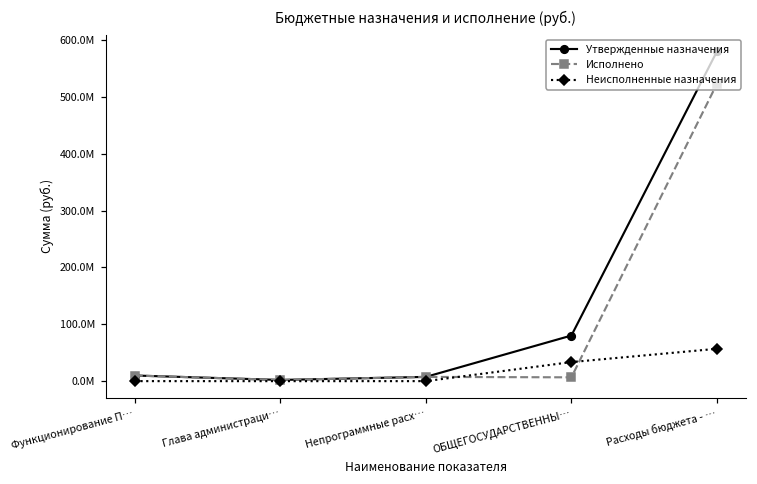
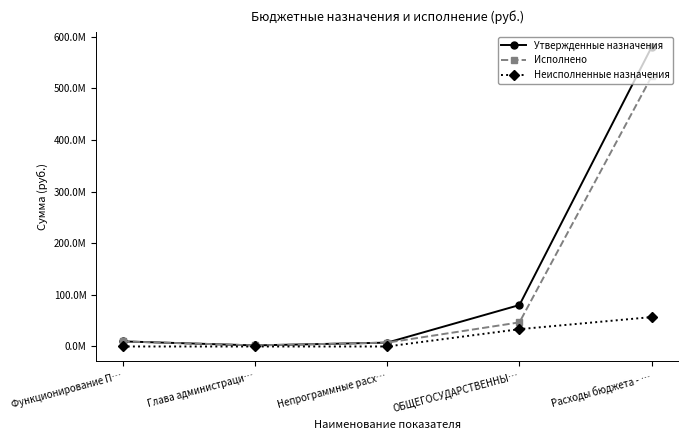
Исполнено, ОБЩЕГОСУДАРСТВЕННЫ…: 10000000 -> 50000000
